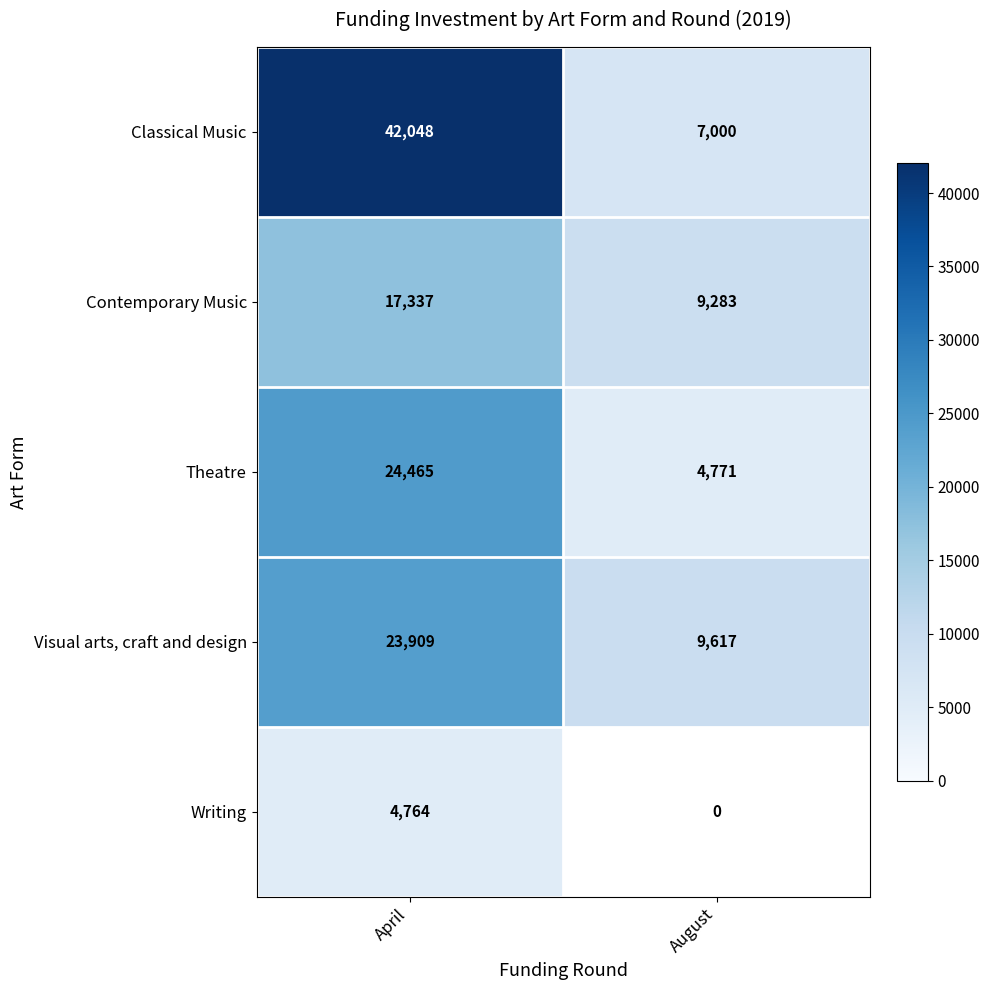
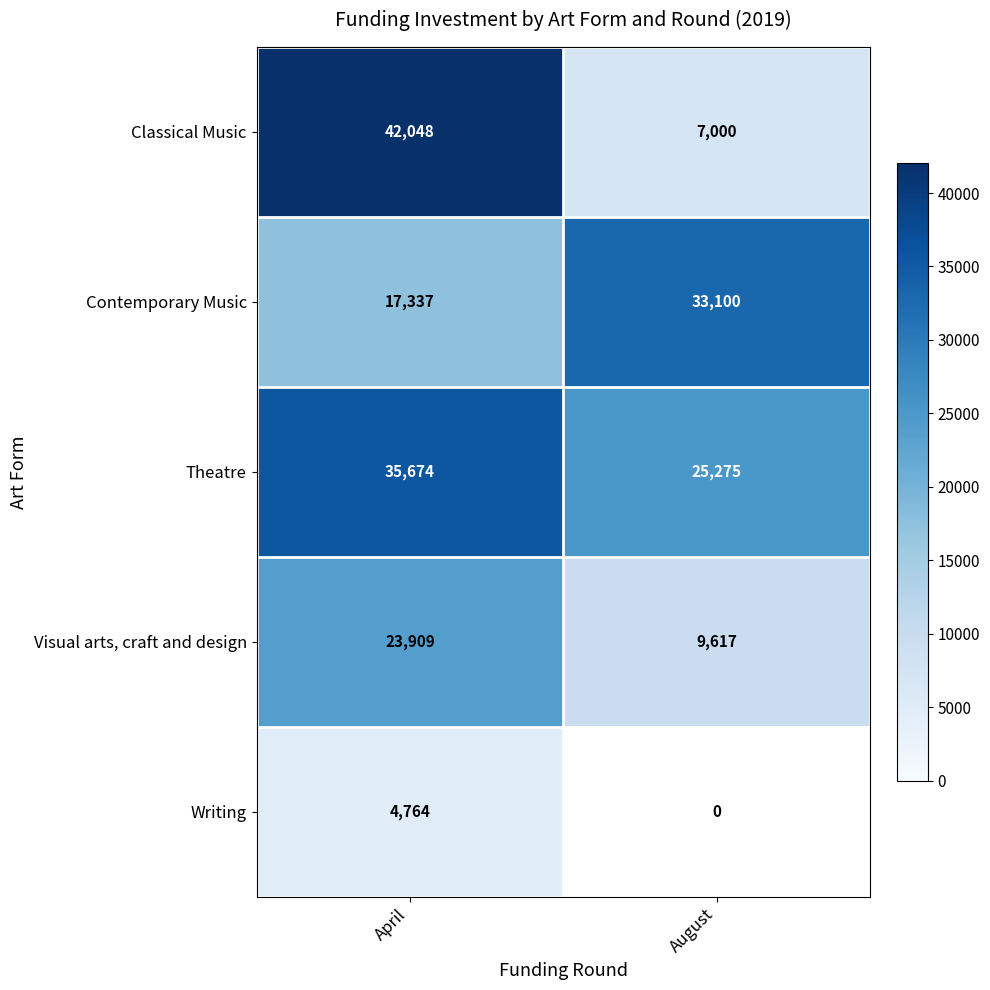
Contemporary Music, August: 9,283 -> 33,100
Theatre, April: 24,465 -> 35,674
Theatre, August: 4,771 -> 25,275
